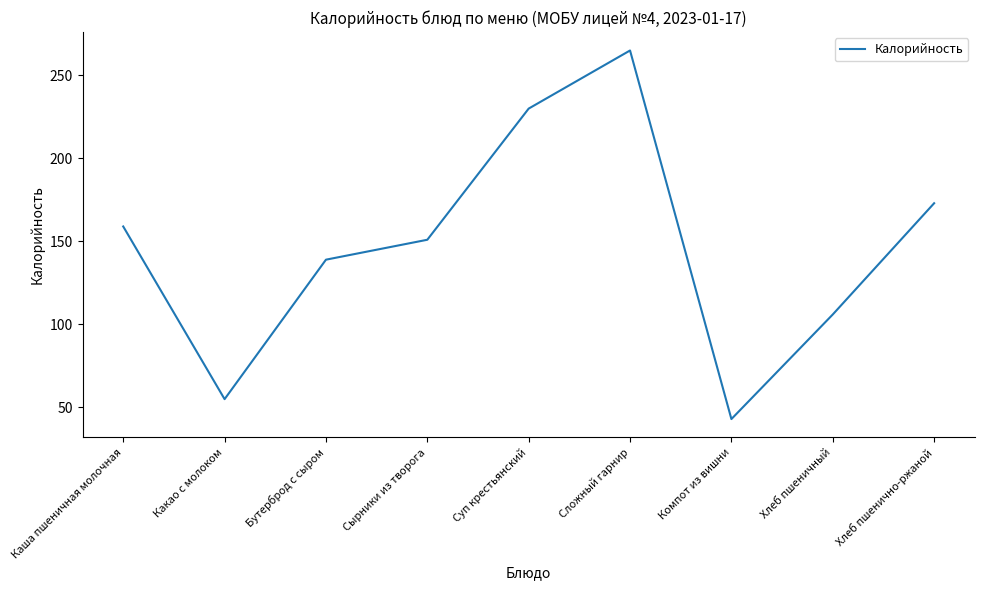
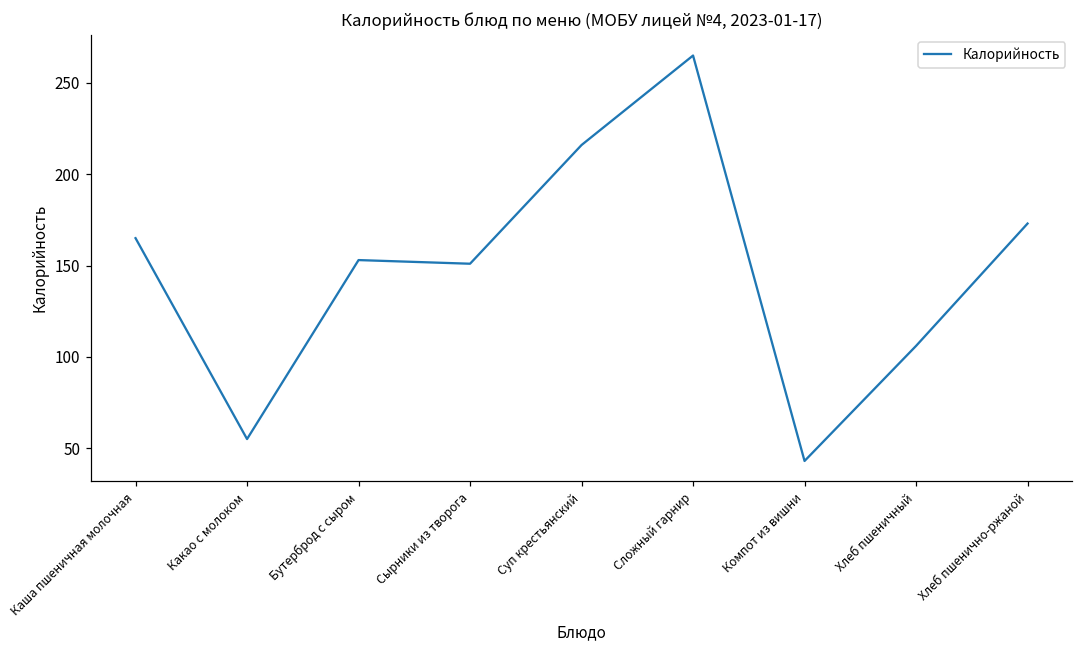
Каша пшеничная молочная: 159 -> 165
Бутерброд с сыром: 139 -> 153
Суп крестьянский: 230 -> 216
